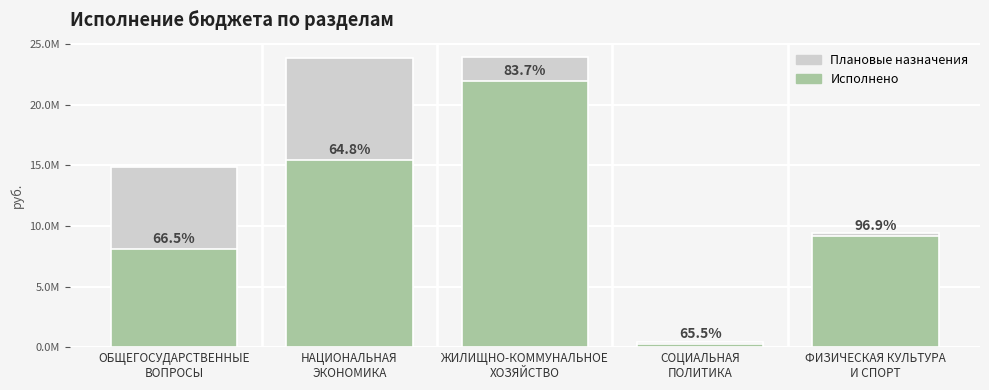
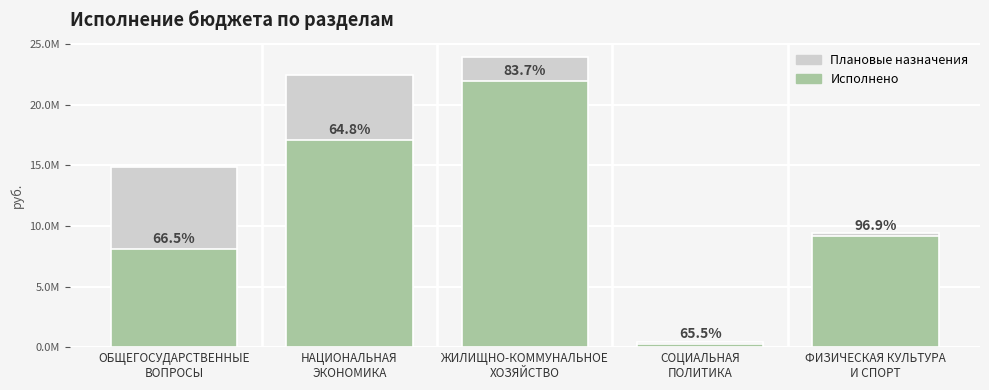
Плановые назначения, НАЦИОНАЛЬНАЯ ЭКОНОМИКА: 23900000 -> 22500000
Исполнено, НАЦИОНАЛЬНАЯ ЭКОНОМИКА: 15500000 -> 17100000
